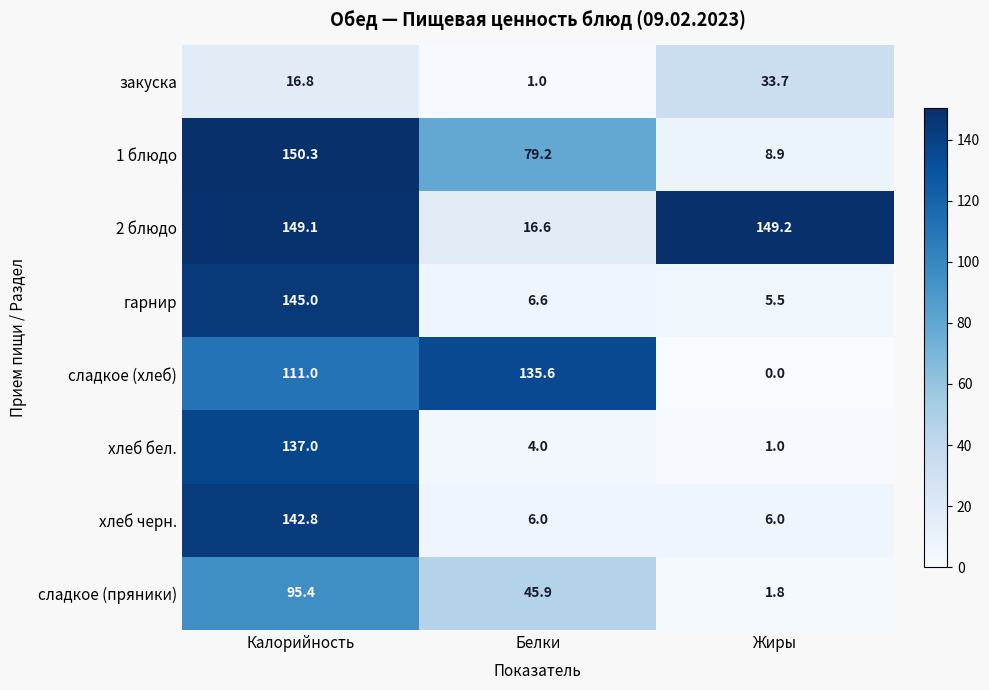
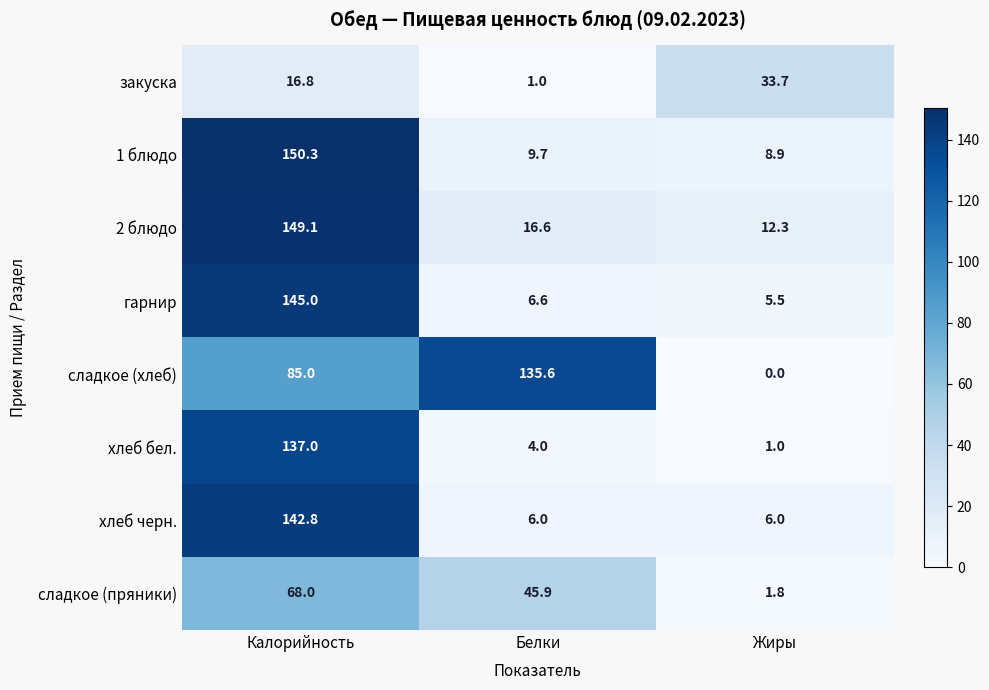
1 блюдо, Белки: 79.2 -> 9.7
2 блюдо, Жиры: 149.2 -> 12.3
сладкое (хлеб), Калорийность: 111.0 -> 85.0
сладкое (пряники), Калорийность: 95.4 -> 68.0
